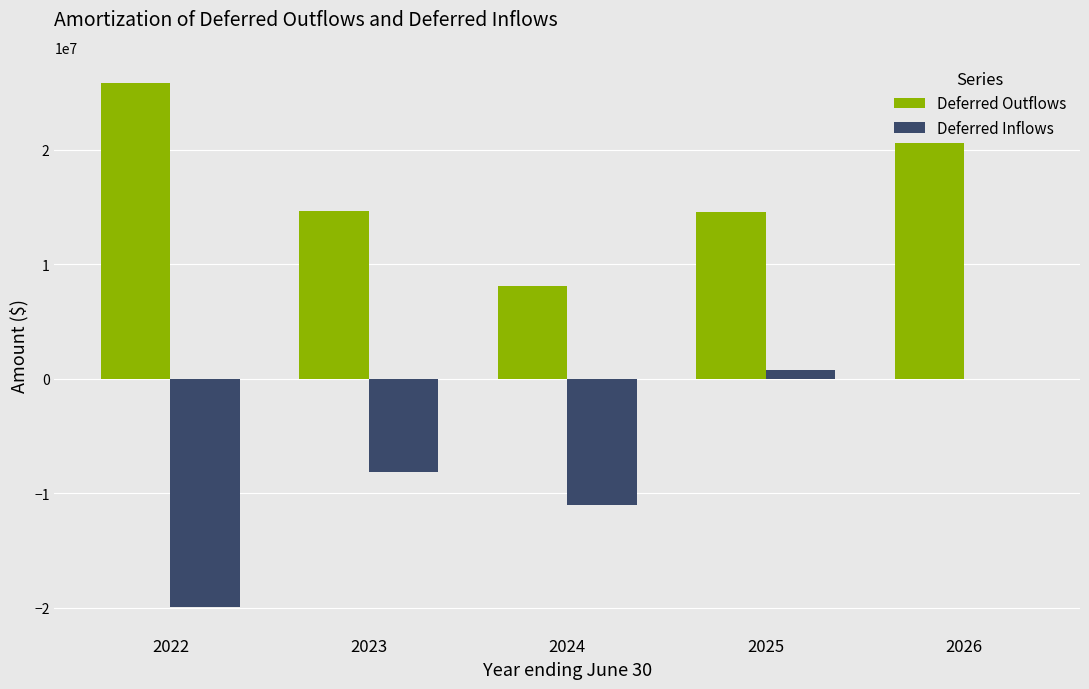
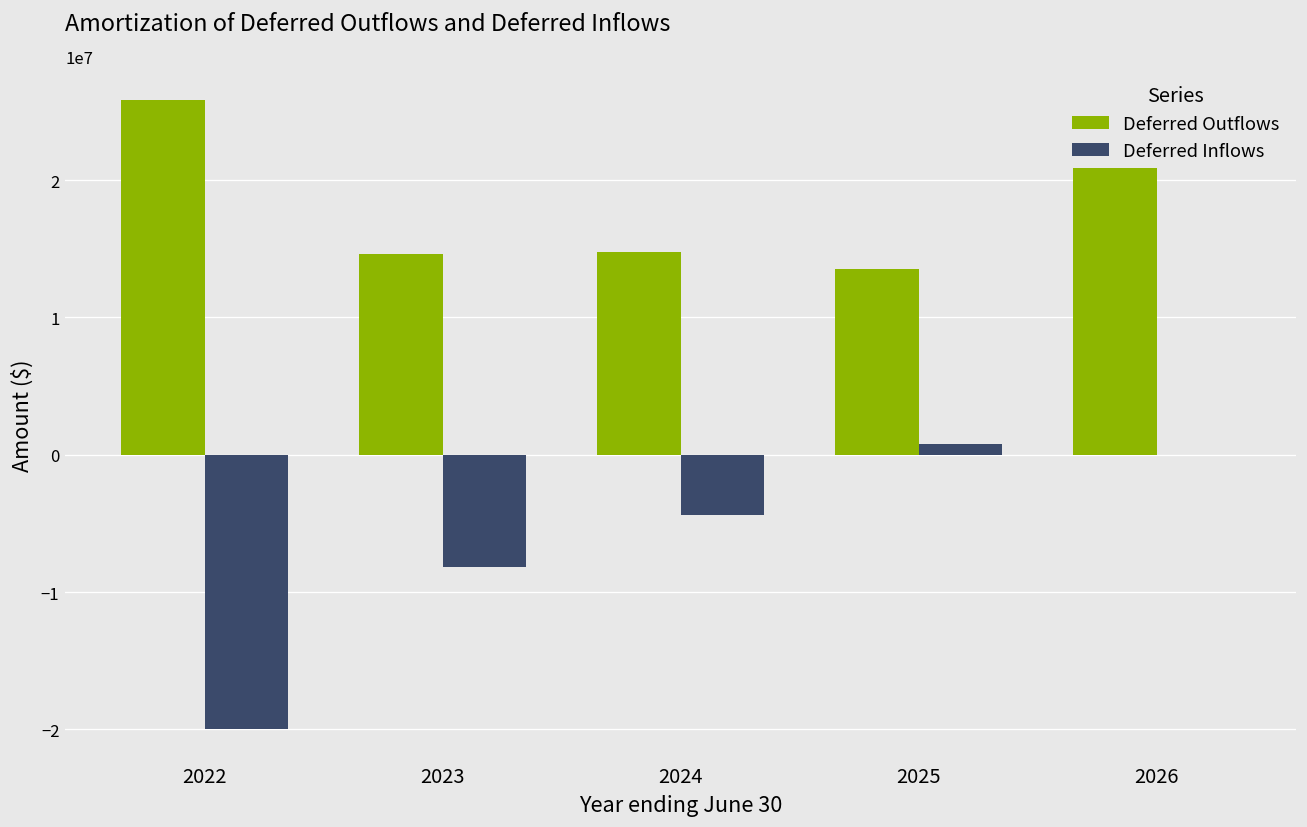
Deferred Outflows, 2024: 8100000 -> 14800000
Deferred Inflows, 2024: -11100000 -> -4400000
Deferred Outflows, 2025: 14600000 -> 13500000
